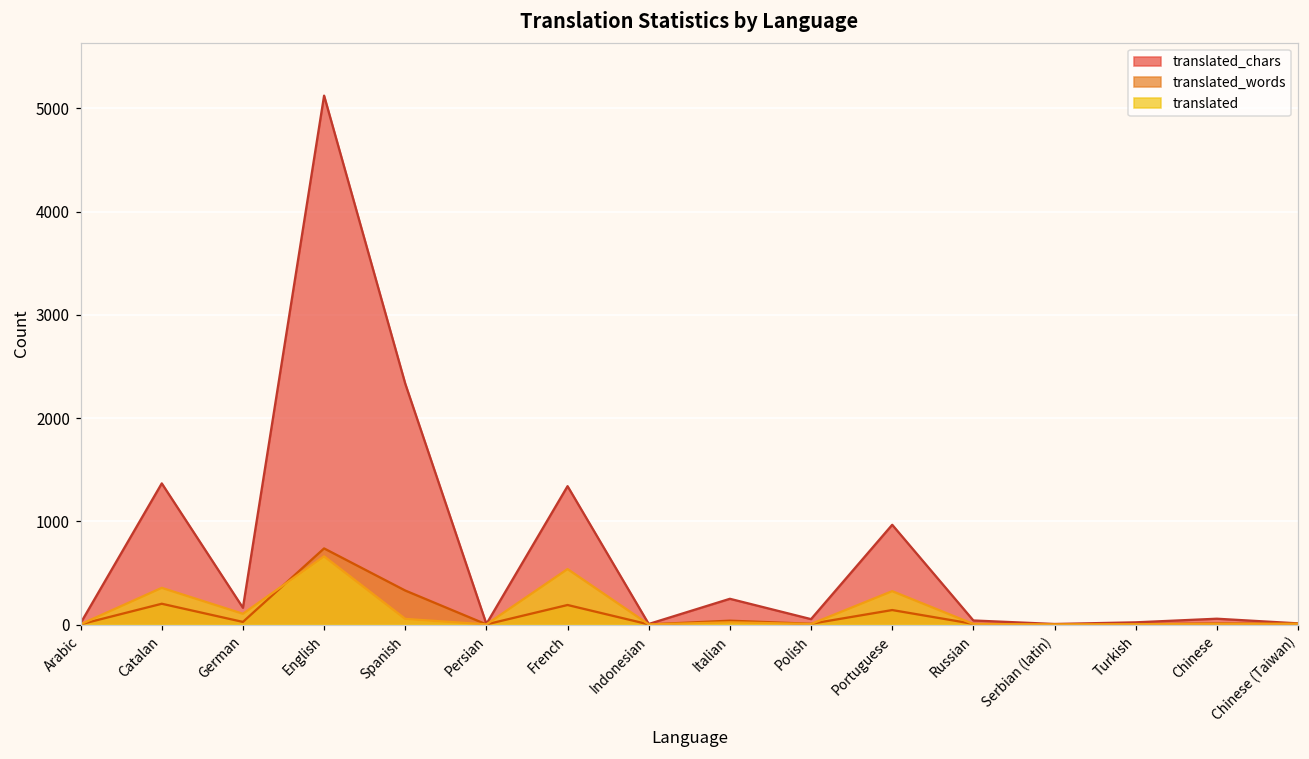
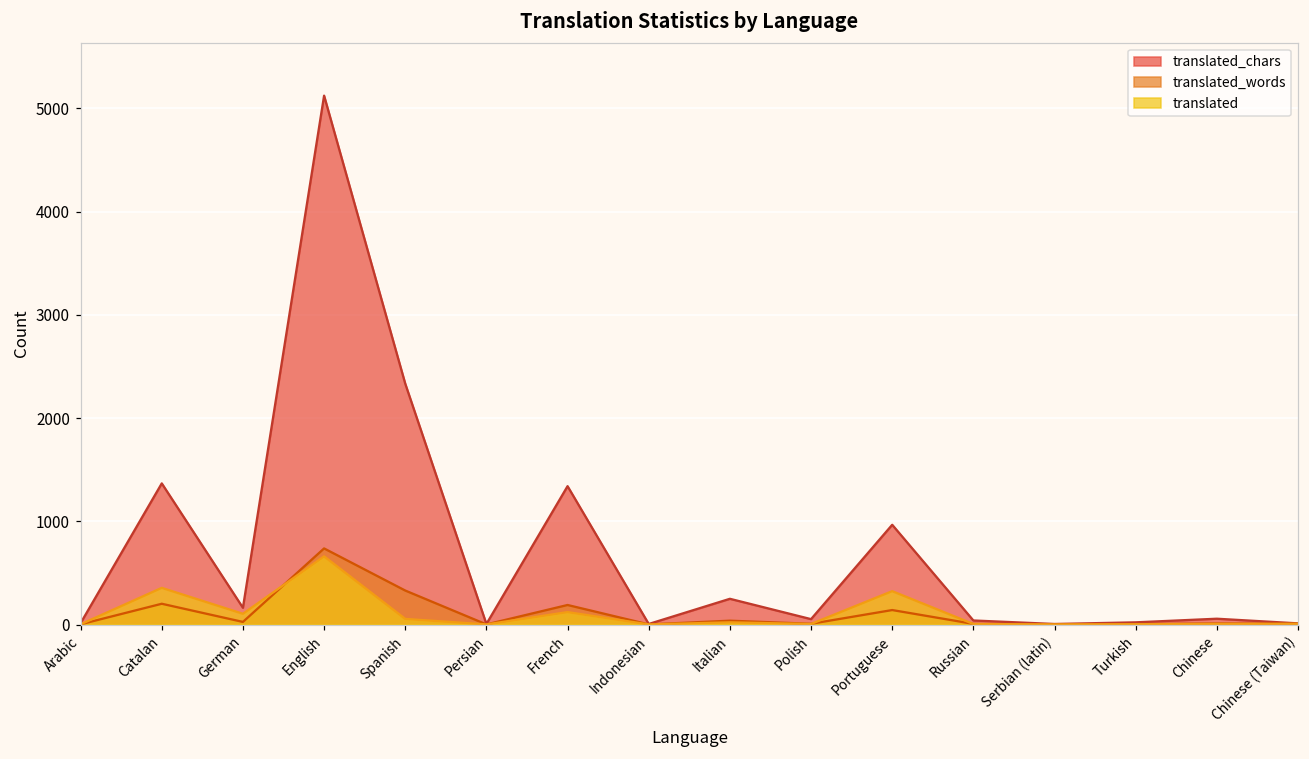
translated, French: 500 -> 100
